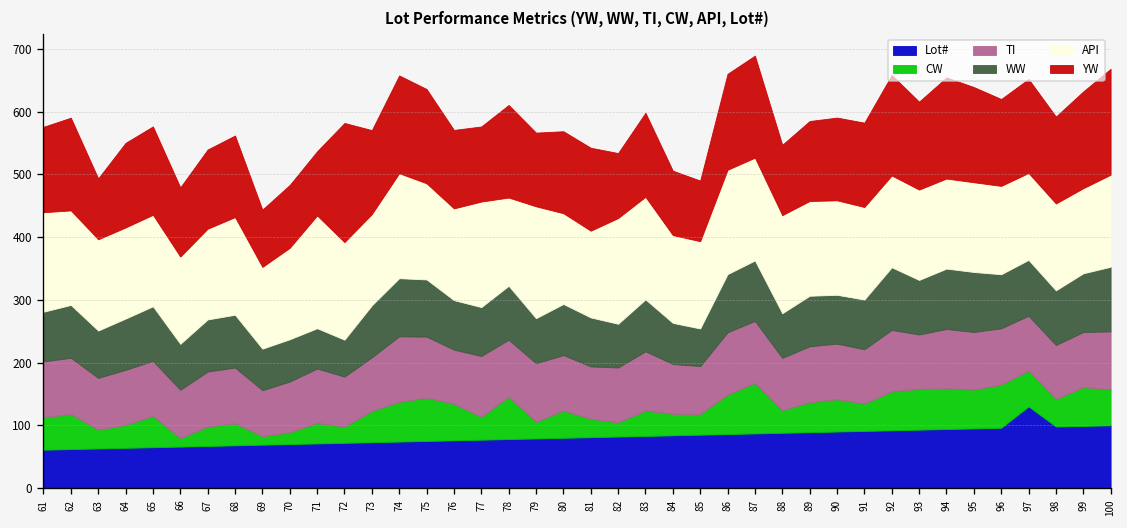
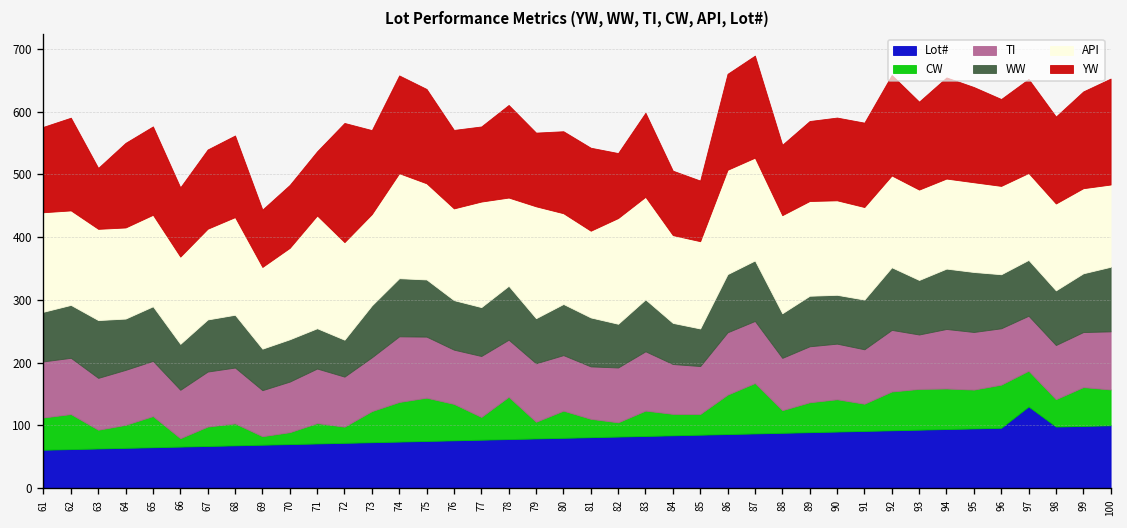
WW, 63: 80 -> 90
API, 100: 150 -> 130
